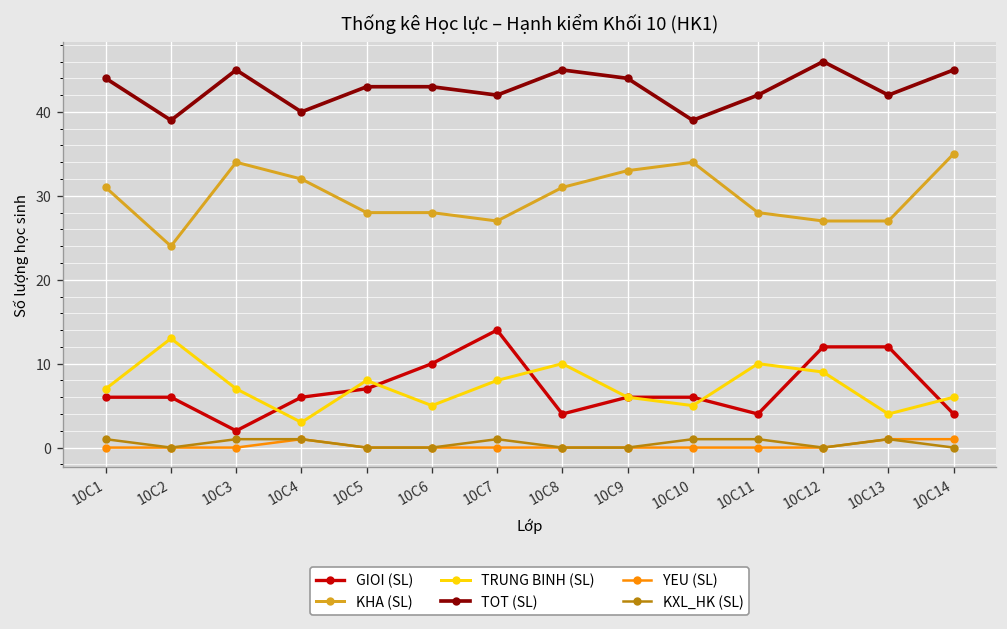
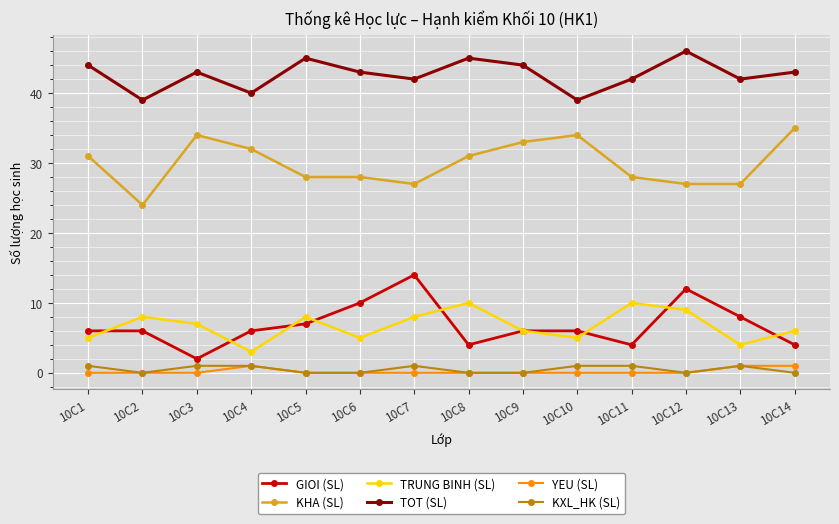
TRUNG BINH (SL), 10C1: 7 -> 5
TRUNG BINH (SL), 10C2: 13 -> 8
TOT (SL), 10C3: 45 -> 43
TOT (SL), 10C5: 43 -> 45
GIOI (SL), 10C13: 12 -> 8
TOT (SL), 10C14: 45 -> 43
